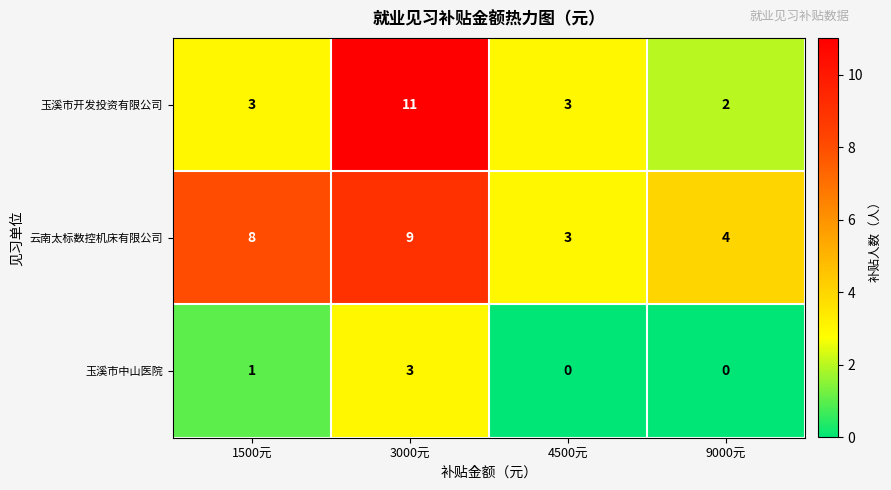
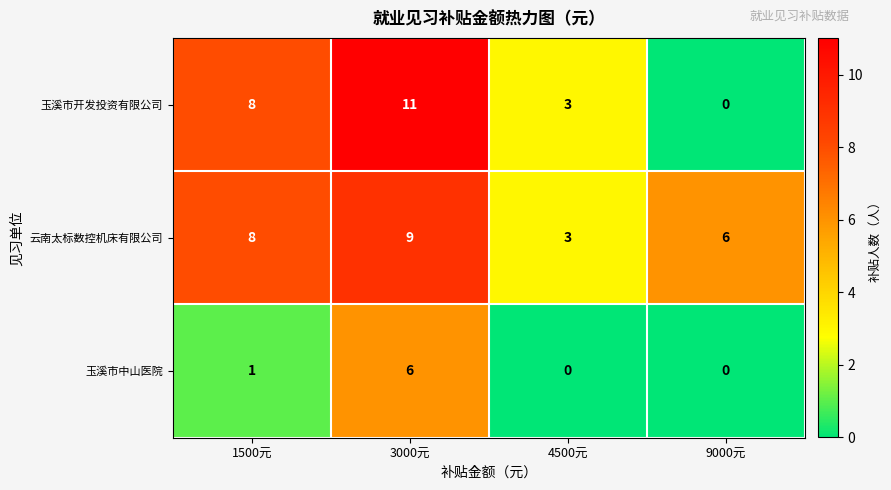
玉溪市开发投资有限公司, 1500元: 3 -> 8
玉溪市开发投资有限公司, 9000元: 2 -> 0
云南太标数控机床有限公司, 9000元: 4 -> 6
玉溪市中山医院, 3000元: 3 -> 6
